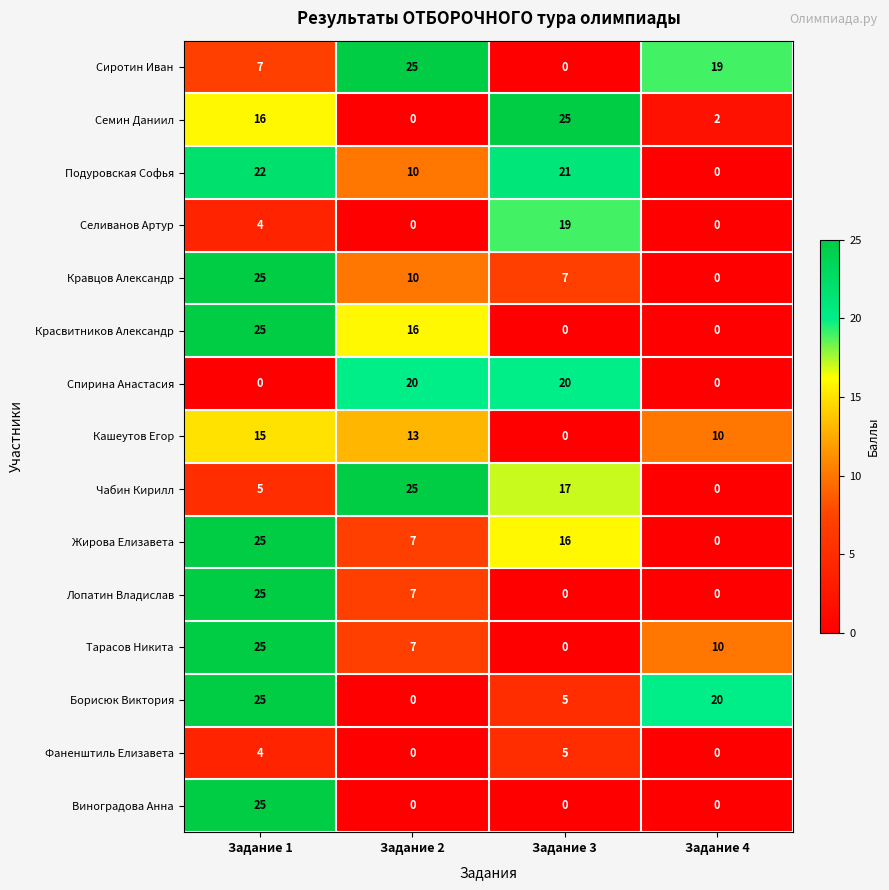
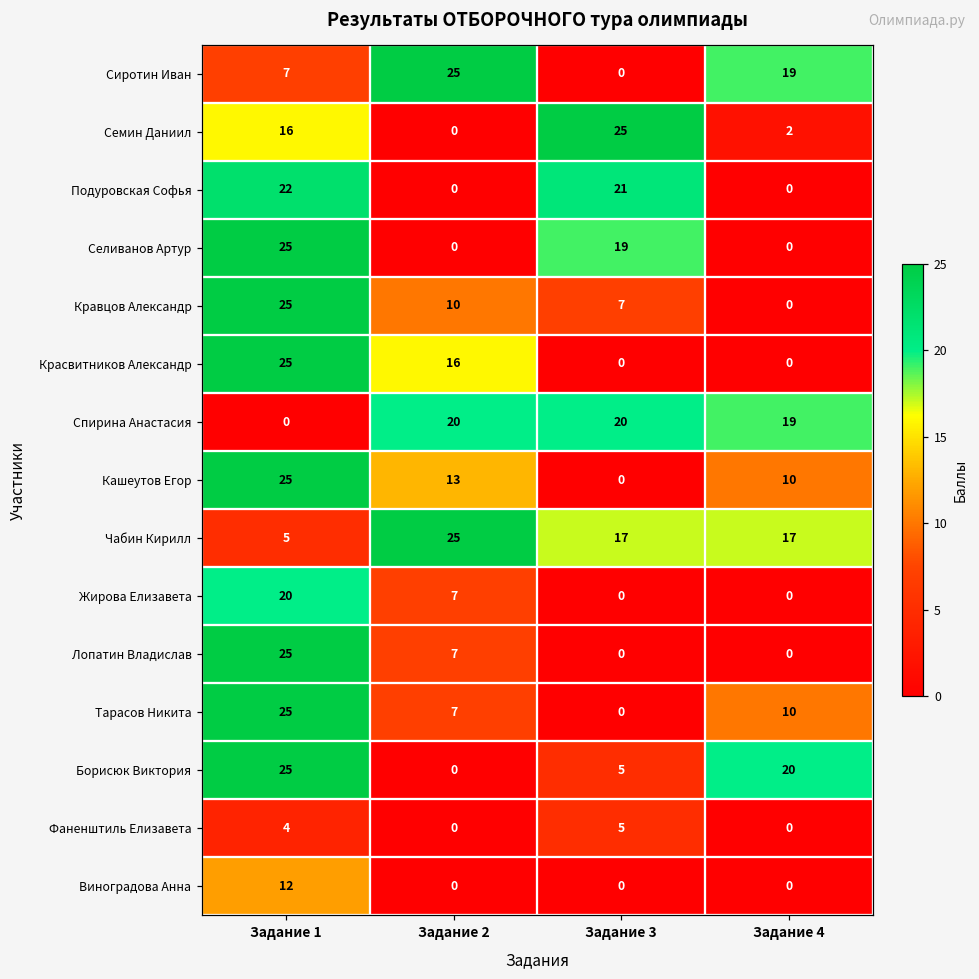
Подуровская Софья, Задание 2: 10 -> 0
Селиванов Артур, Задание 1: 4 -> 25
Спирина Анастасия, Задание 4: 0 -> 19
Кашеутов Егор, Задание 1: 15 -> 25
Чабин Кирилл, Задание 4: 0 -> 17
Жирова Елизавета, Задание 1: 25 -> 20
Жирова Елизавета, Задание 3: 16 -> 0
Виноградова Анна, Задание 1: 25 -> 12
